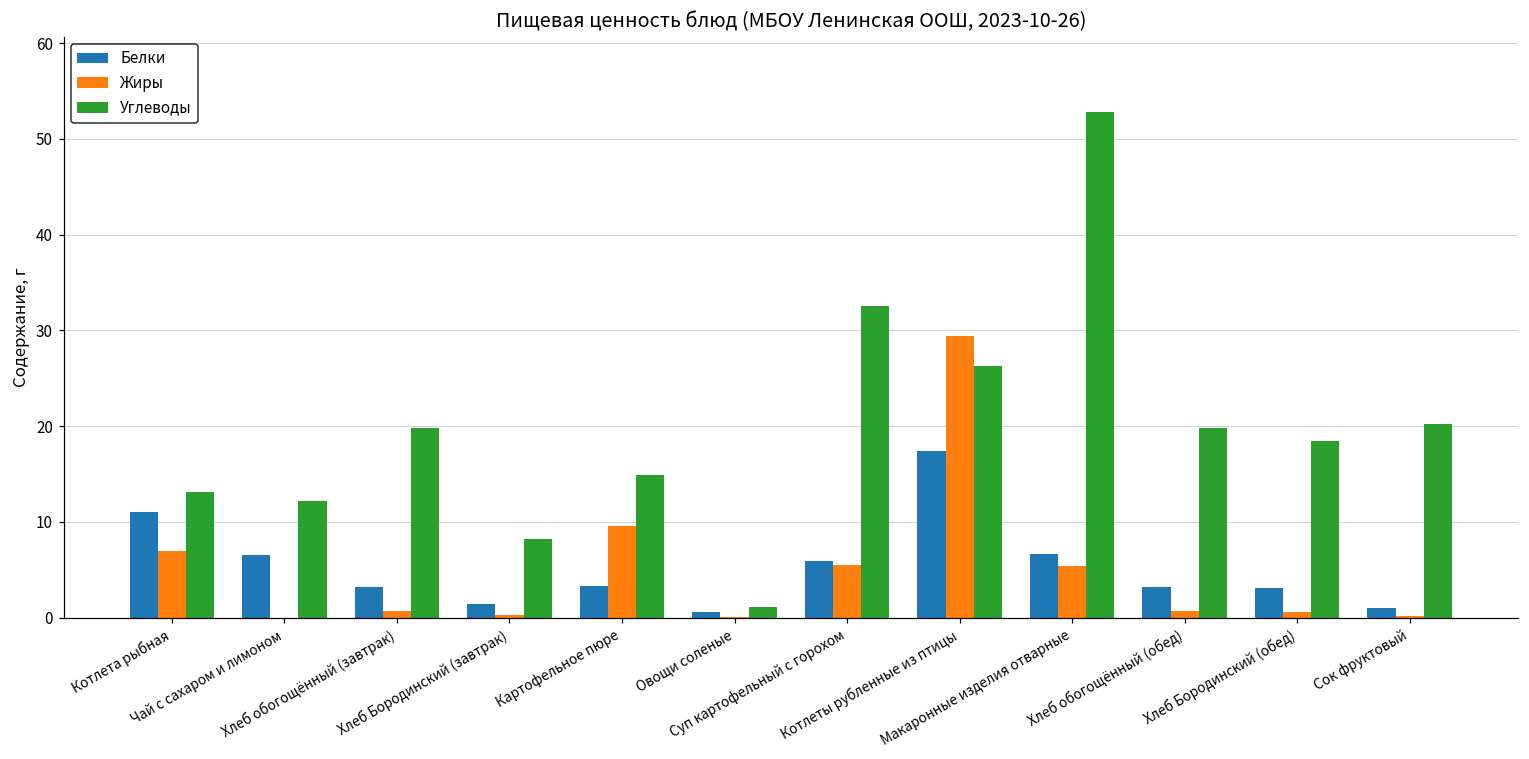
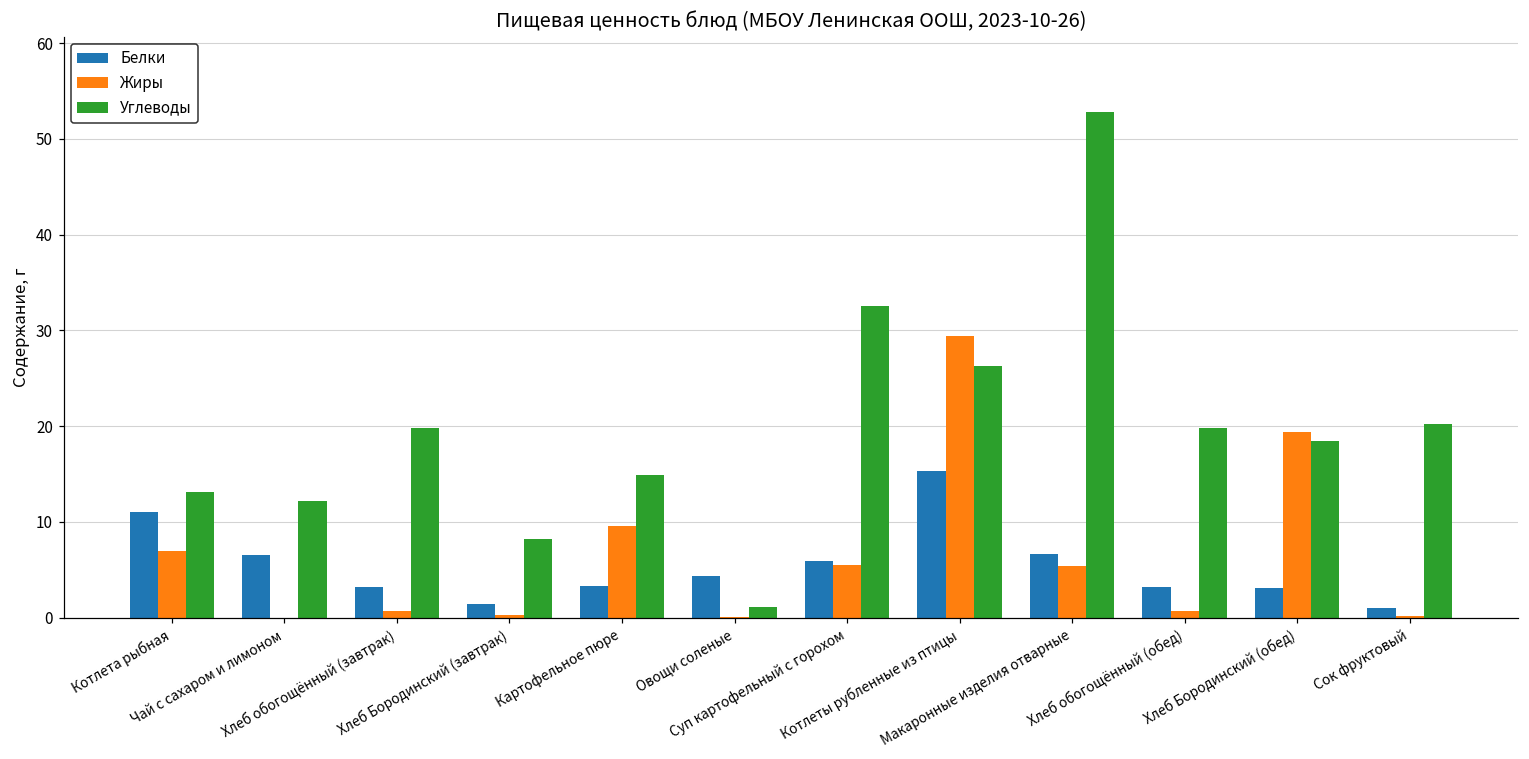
Белки, Овощи соленые: 1 -> 4
Белки, Котлеты рубленные из птицы: 17 -> 15
Жиры, Хлеб Бородинский (обед): 1 -> 19
